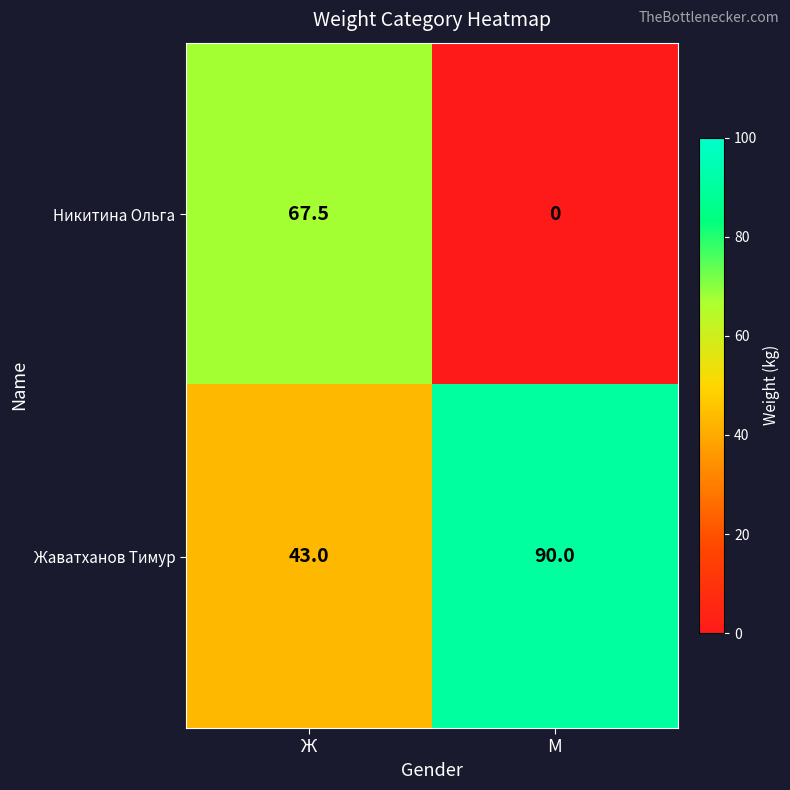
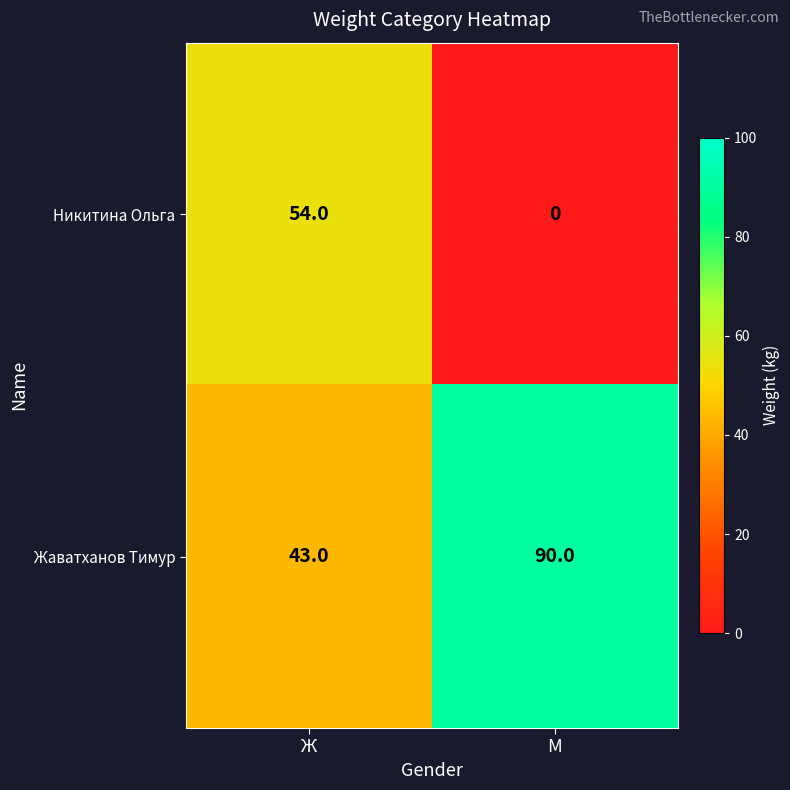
Никитина Ольга, Ж: 67.5 -> 54.0
